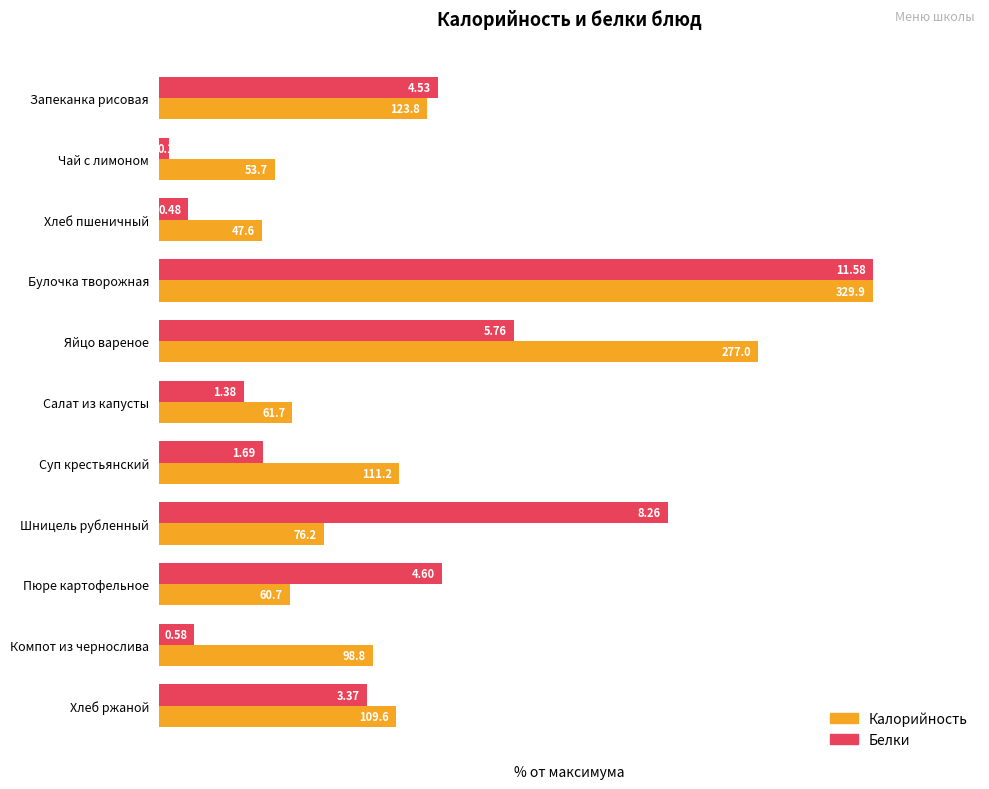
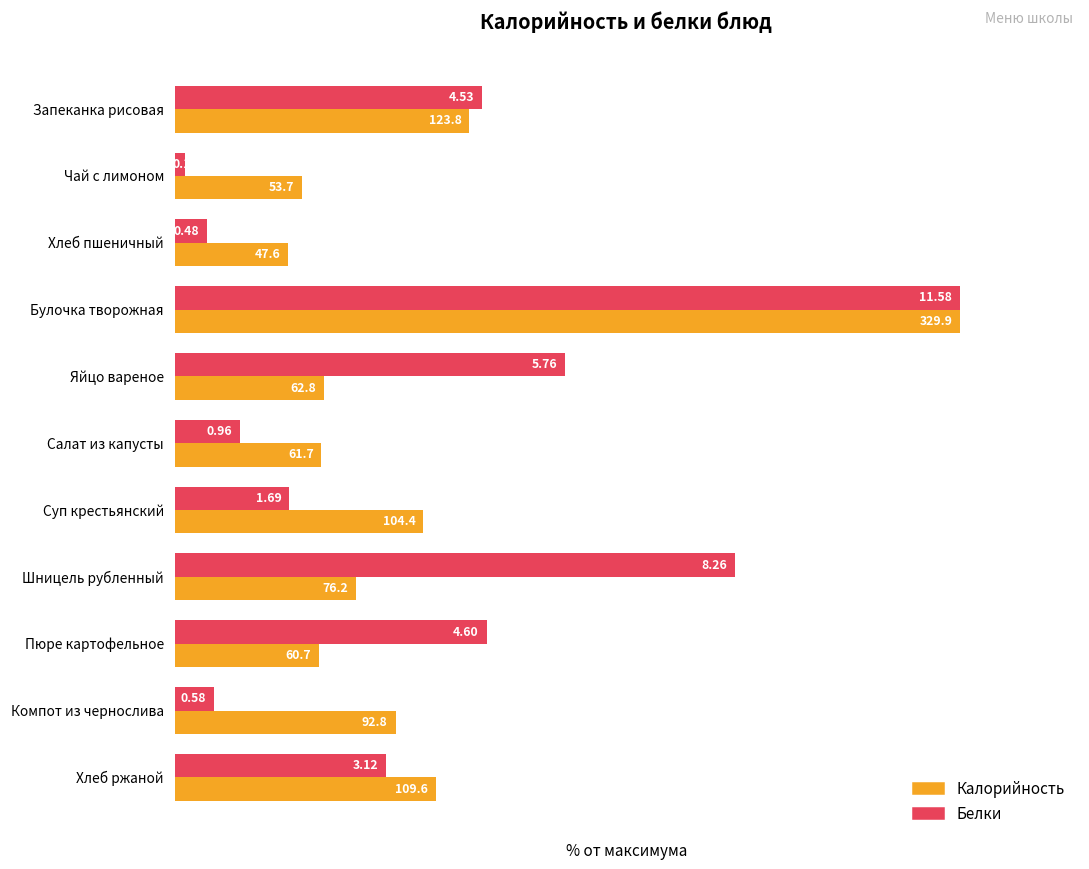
Калорийность, Яйцо вареное: 277.0 -> 62.8
Белки, Салат из капусты: 1.38 -> 0.96
Калорийность, Суп крестьянский: 111.2 -> 104.4
Калорийность, Компот из чернослива: 98.8 -> 92.8
Белки, Хлеб ржаной: 3.37 -> 3.12
